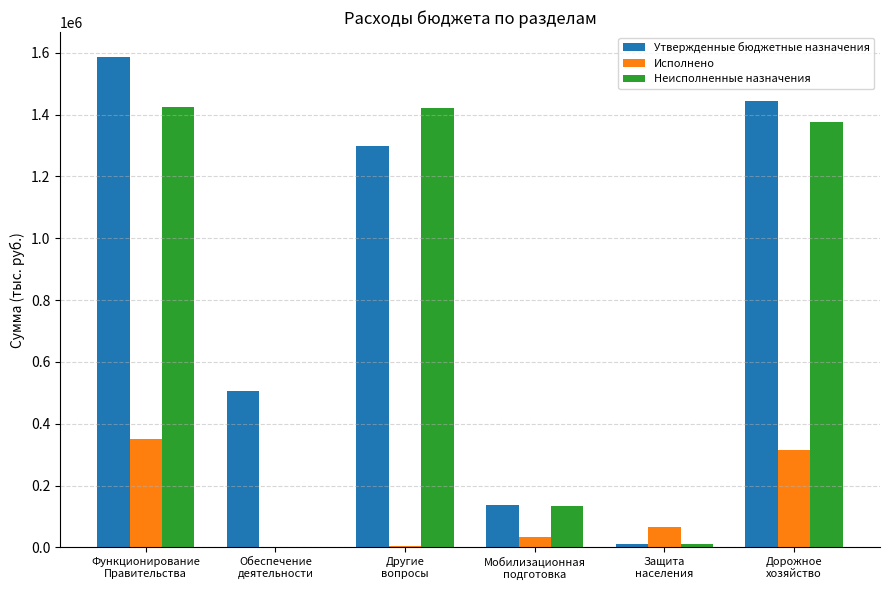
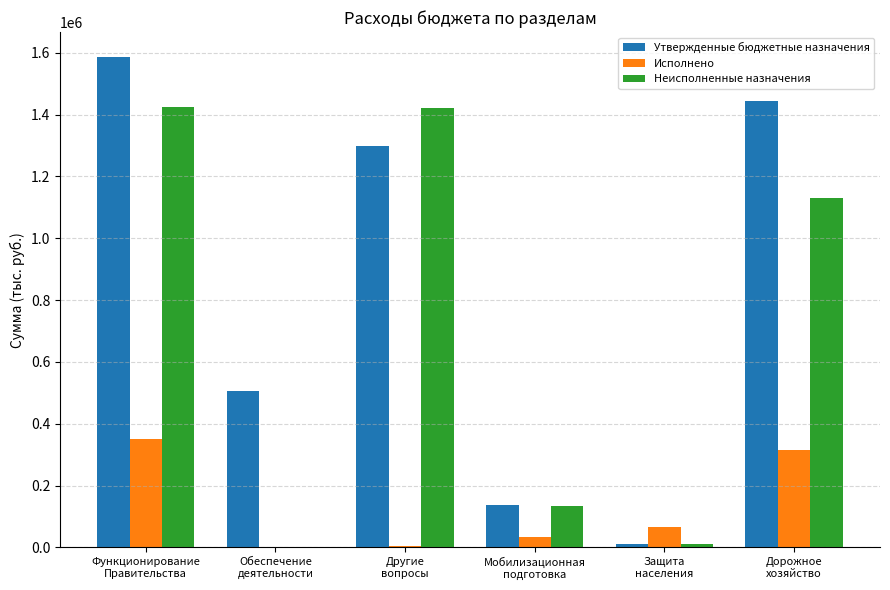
Неисполненные назначения, Дорожное хозяйство: 1380000 -> 1130000
